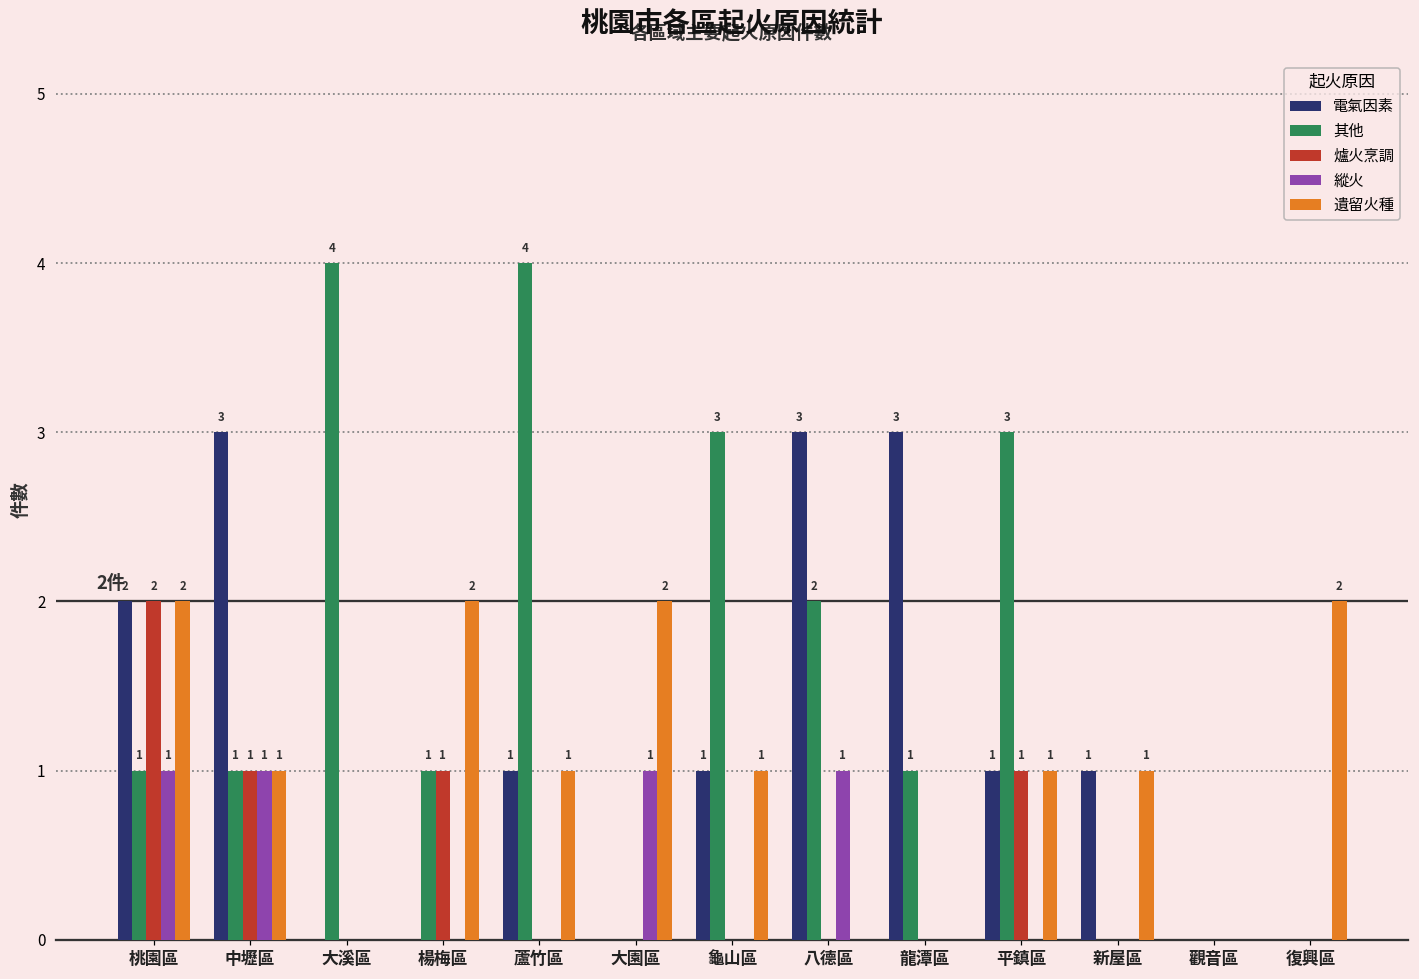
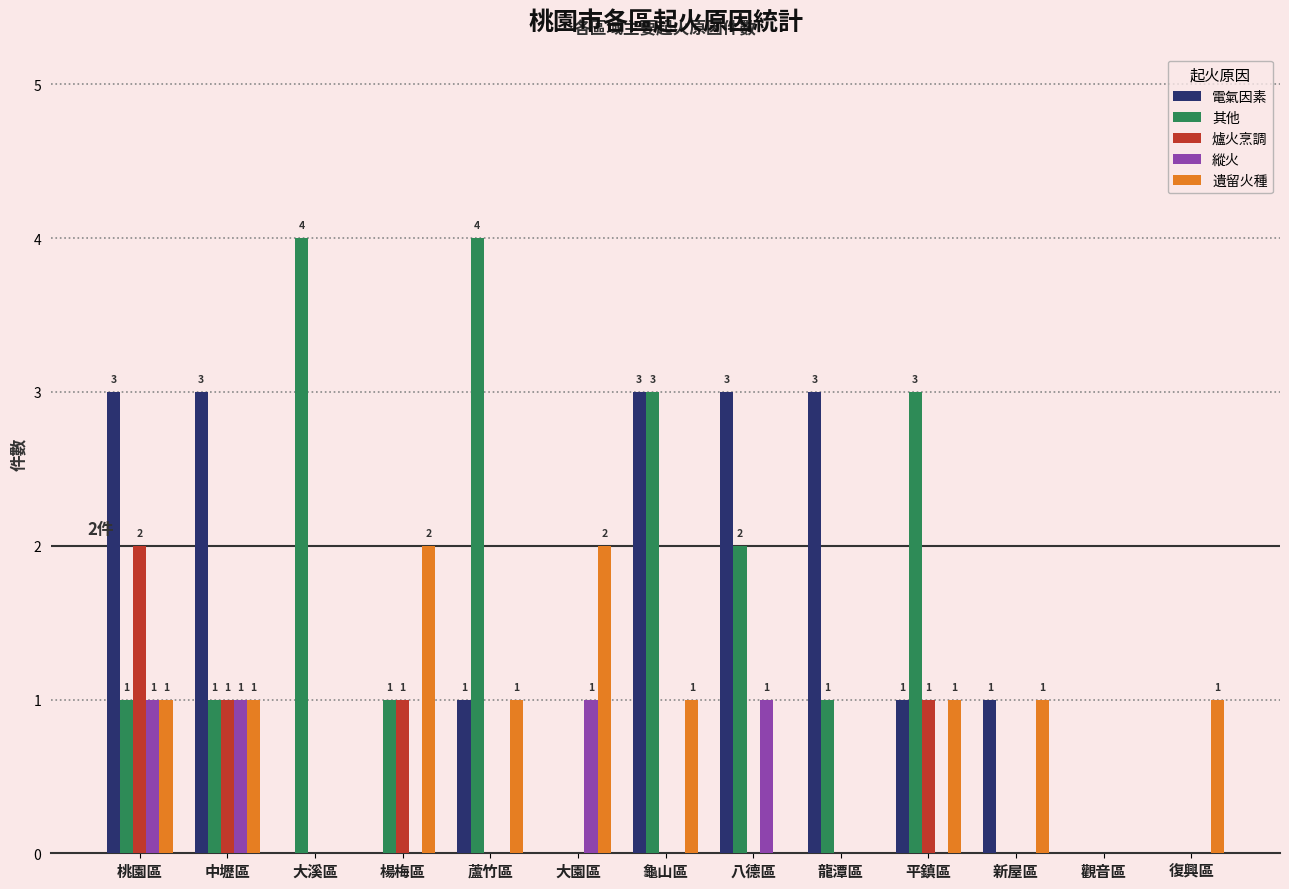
電氣因素, 桃園區: 2 -> 3
遺留火種, 桃園區: 2 -> 1
電氣因素, 龜山區: 1 -> 3
遺留火種, 復興區: 2 -> 1
